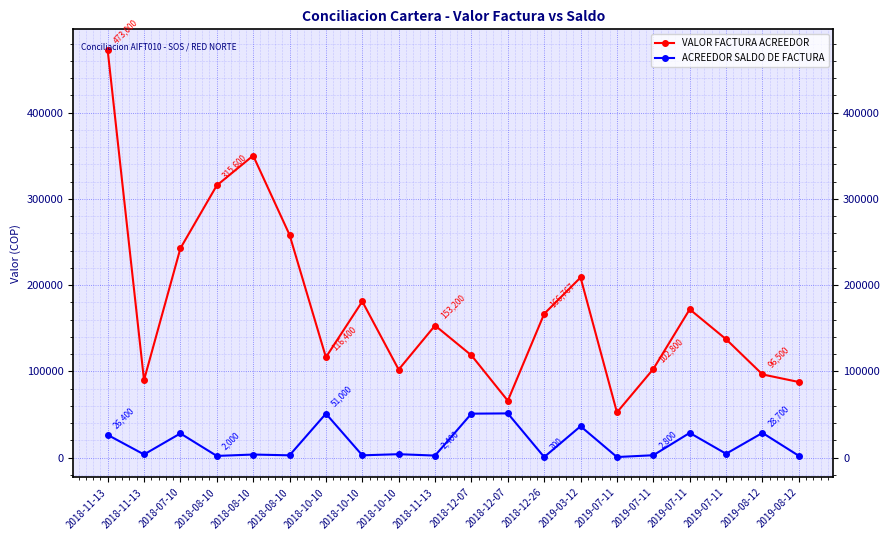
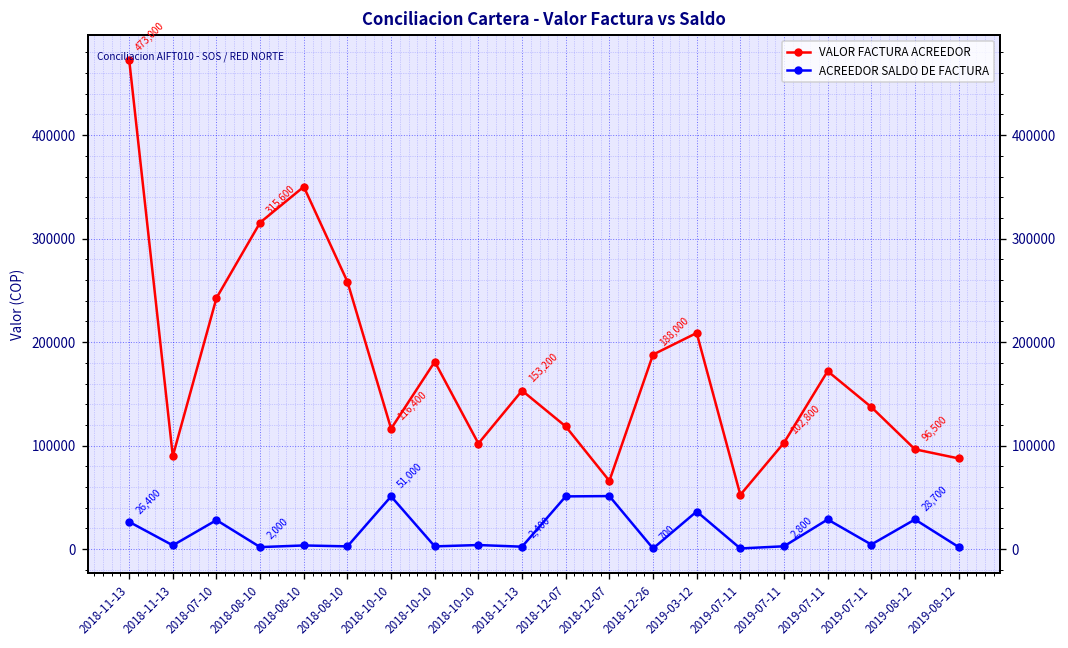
VALOR FACTURA ACREEDOR, 2018-12-26: 166,767 -> 188,000
